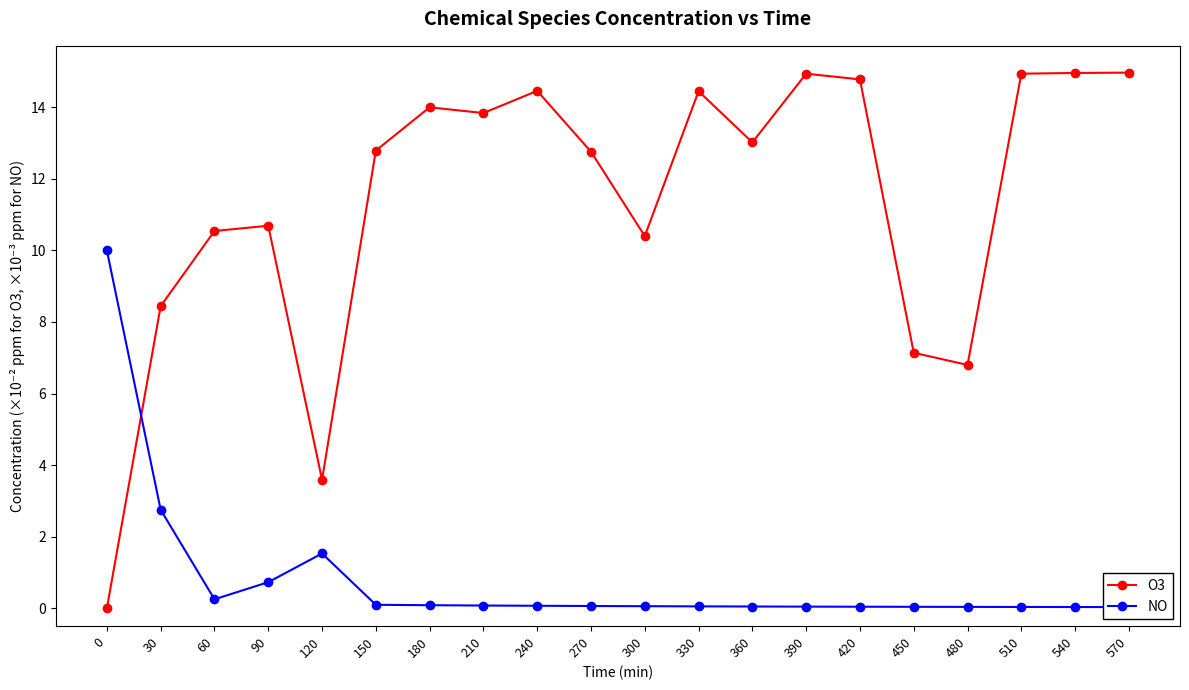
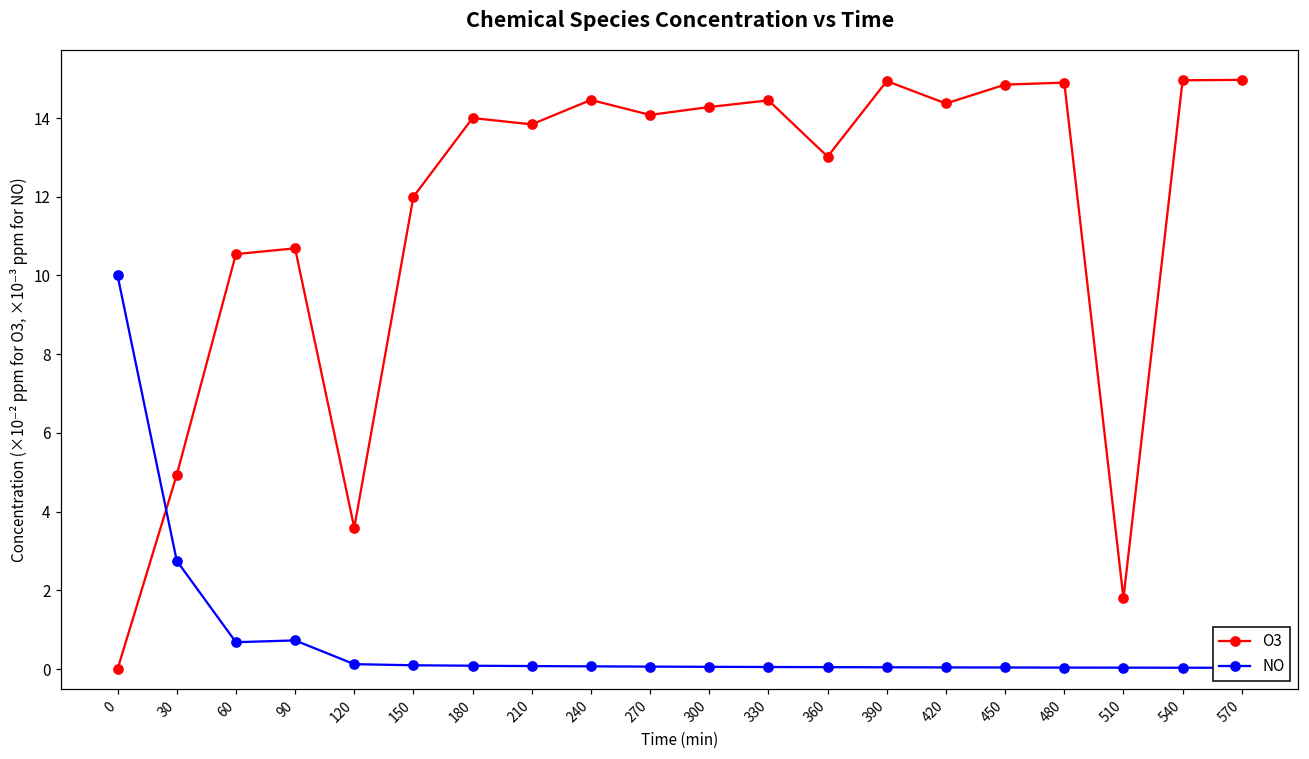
O3, 30: 8.4 -> 4.9
NO, 60: 0.2 -> 0.7
NO, 120: 1.5 -> 0.1
O3, 150: 12.8 -> 12.0
O3, 270: 12.8 -> 14.1
O3, 300: 10.4 -> 14.3
O3, 420: 14.8 -> 14.4
O3, 450: 7.1 -> 14.9
O3, 480: 6.8 -> 14.9
O3, 510: 14.9 -> 1.8
